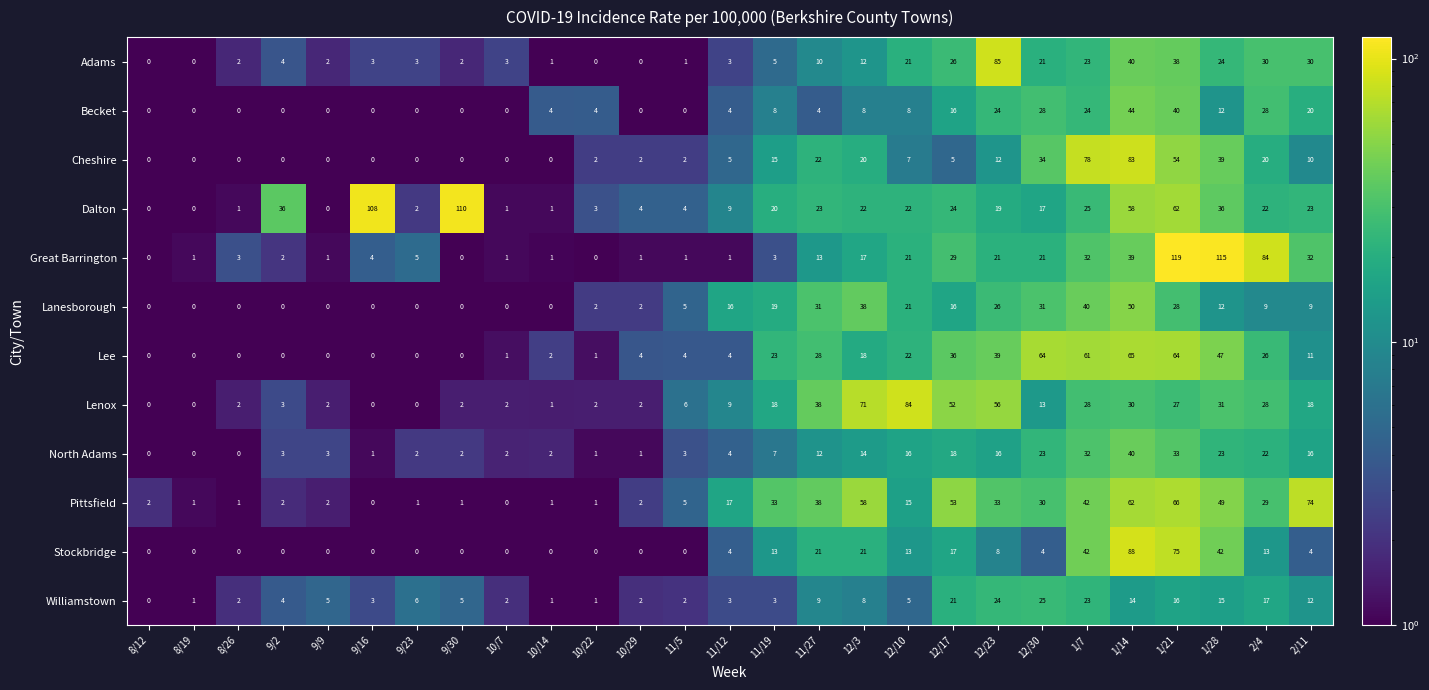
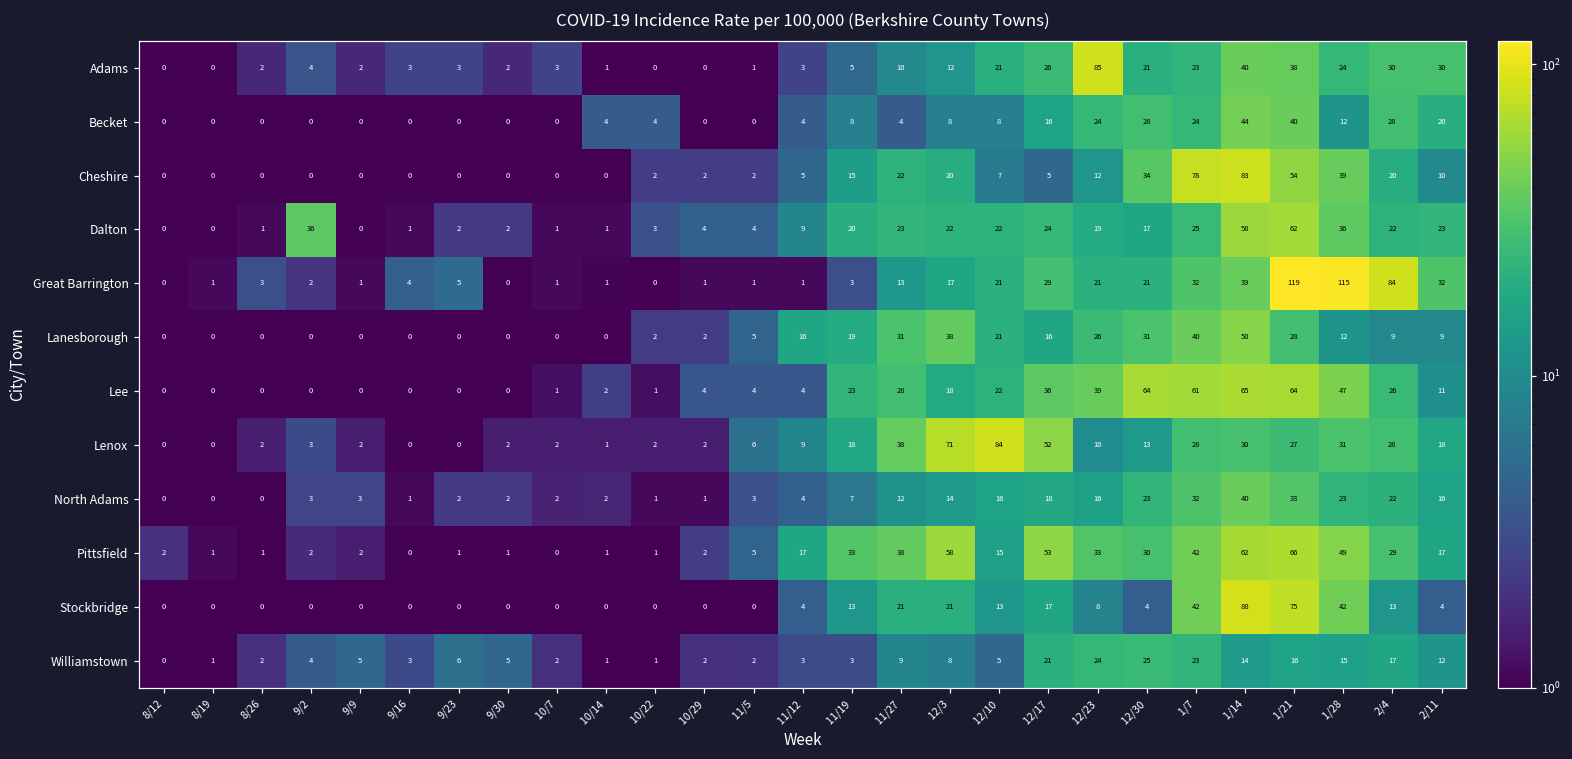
Dalton, 9/16: 108 -> 1
Dalton, 9/30: 110 -> 2
Lenox, 12/23: 56 -> 10
Pittsfield, 2/11: 74 -> 17
